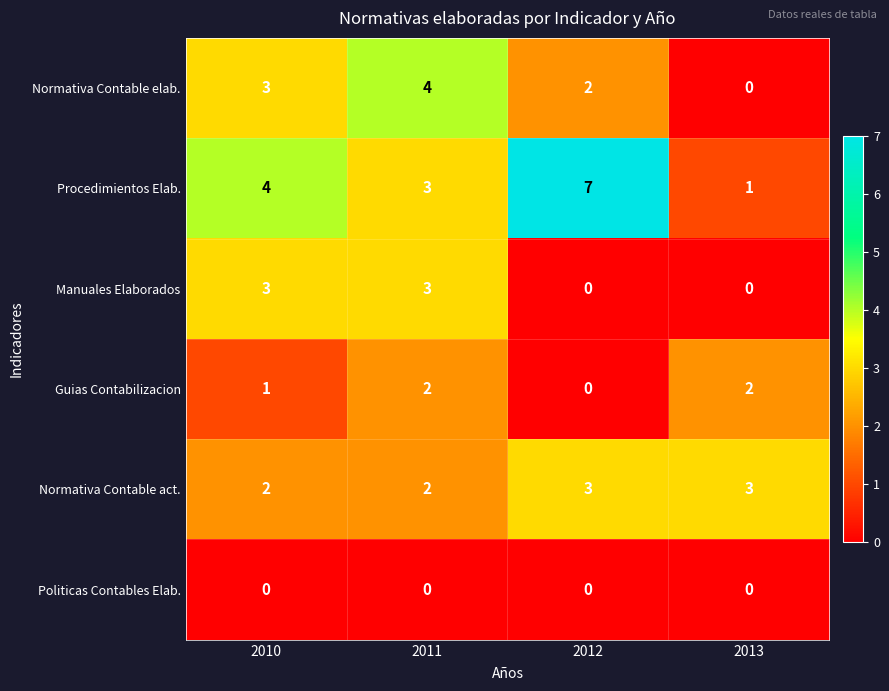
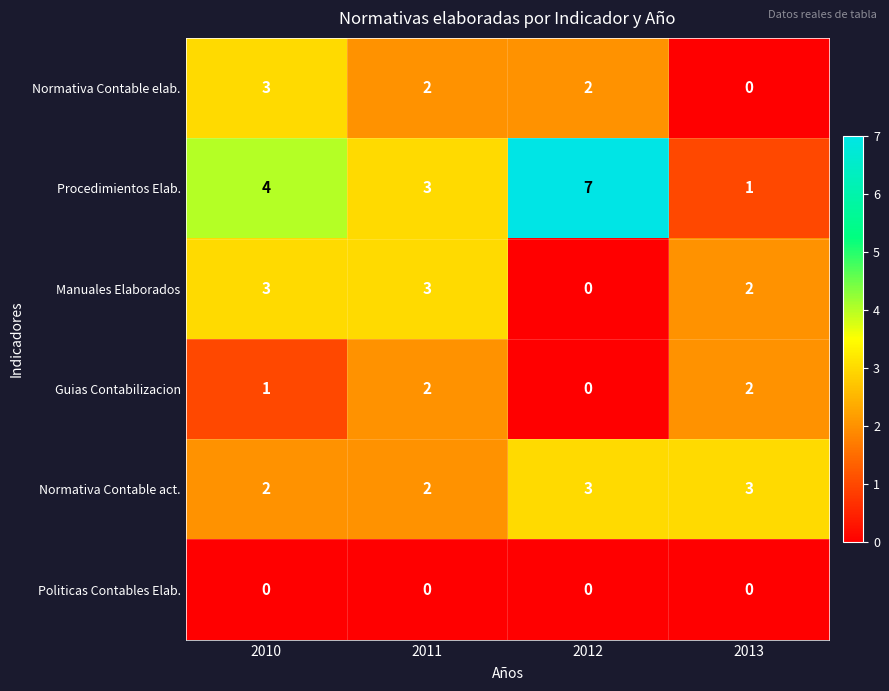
Normativa Contable elab., 2011: 4 -> 2
Manuales Elaborados, 2013: 0 -> 2
